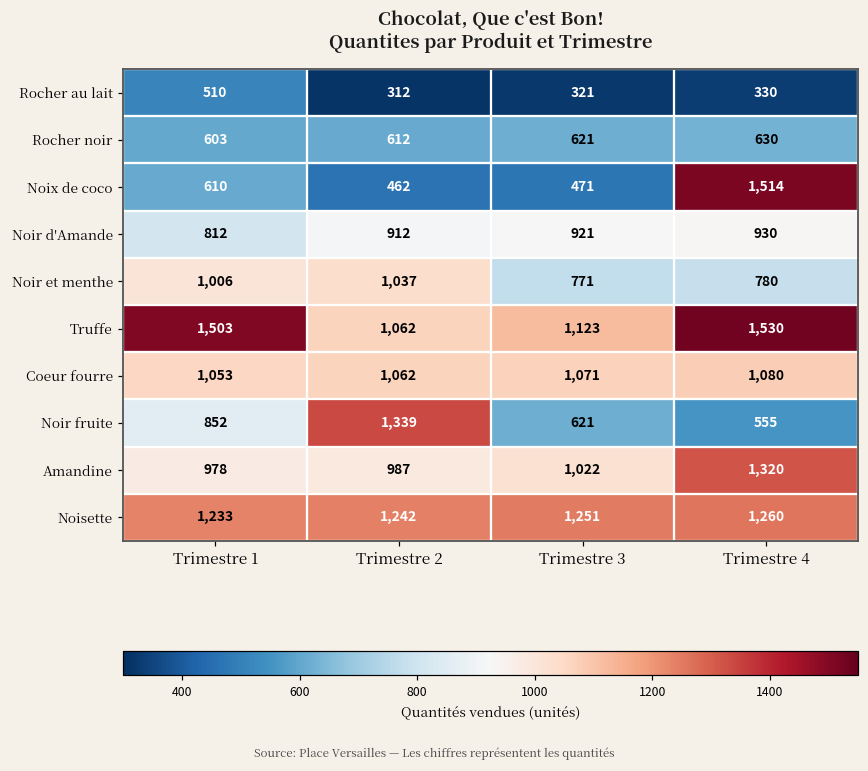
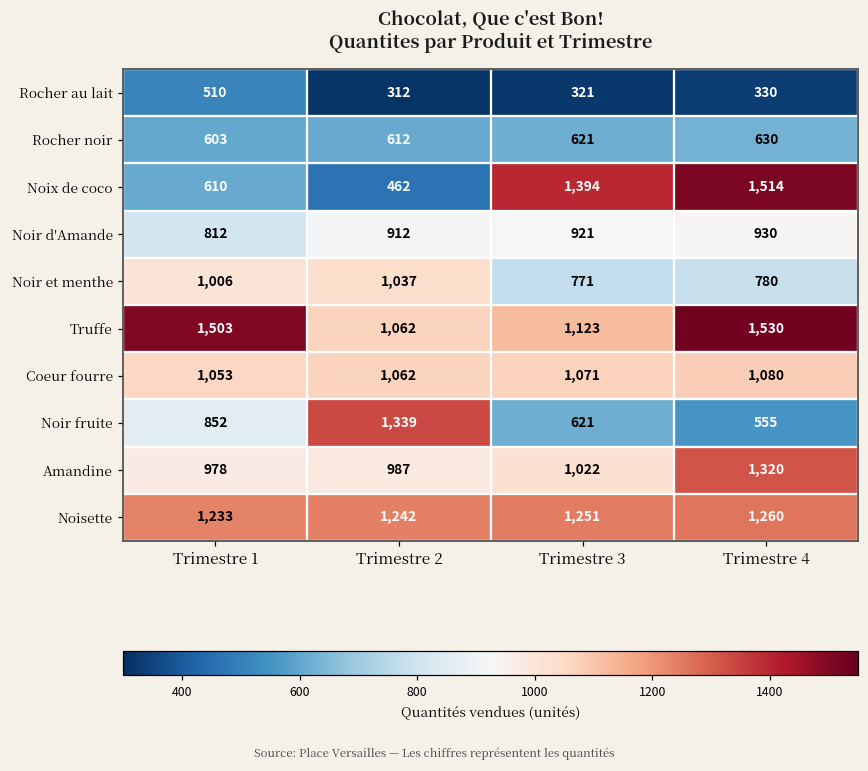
Noix de coco, Trimestre 3: 471 -> 1,394
